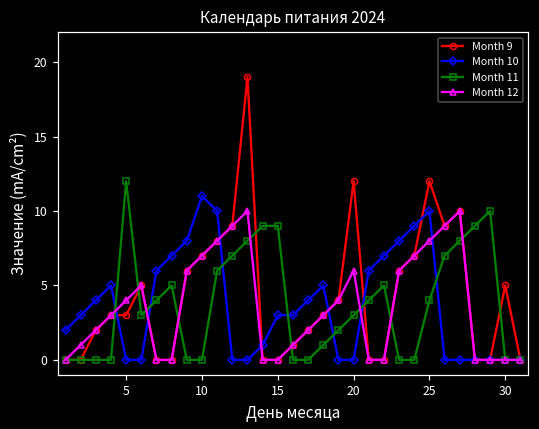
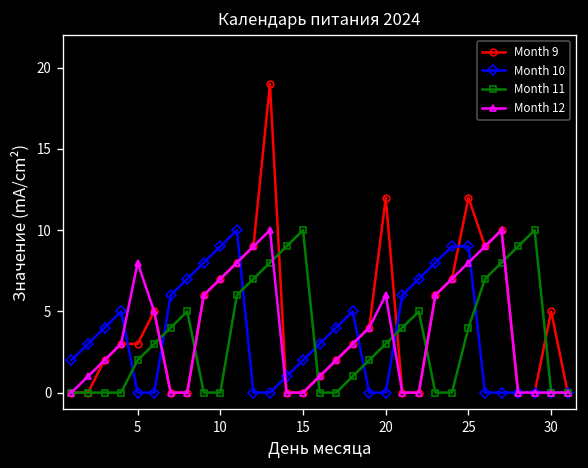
Month 11, 5: 12 -> 2
Month 12, 5: 4 -> 8
Month 10, 10: 11 -> 9
Month 10, 15: 3 -> 2
Month 11, 15: 9 -> 10
Month 10, 25: 10 -> 9
